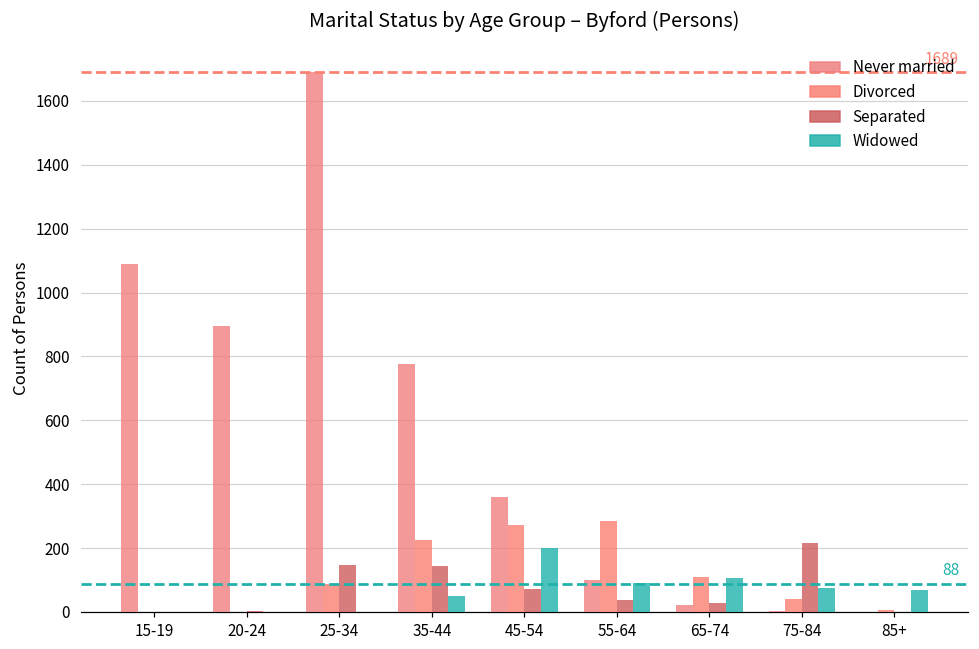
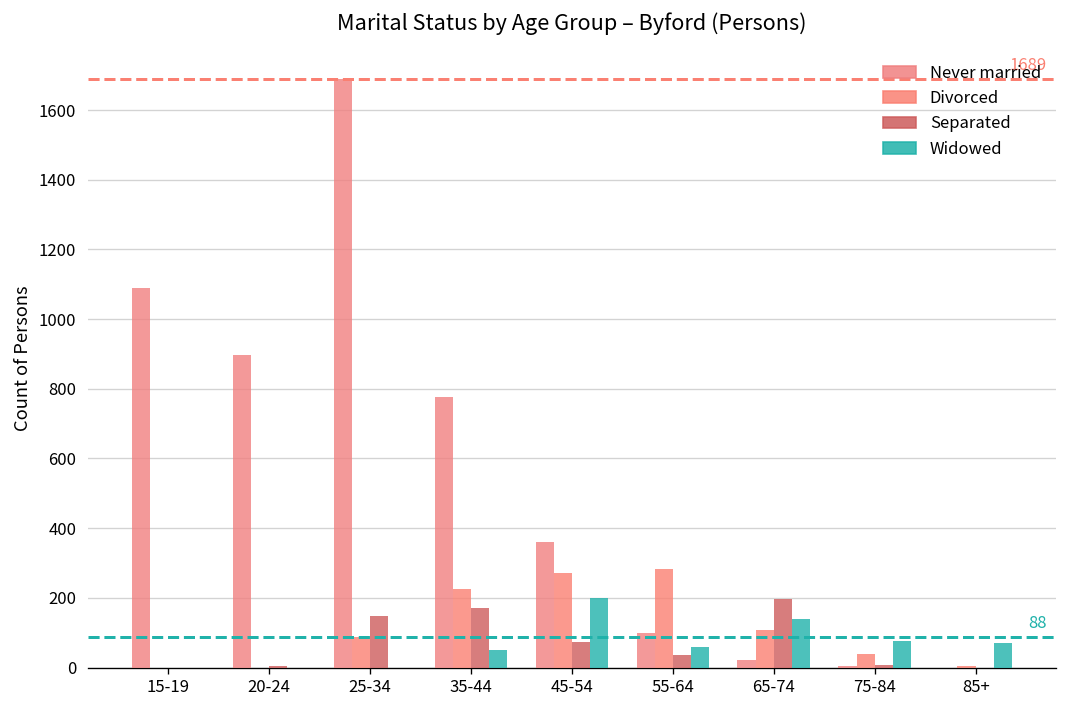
Separated, 35-44: 140 -> 170
Widowed, 55-64: 90 -> 60
Separated, 65-74: 30 -> 200
Widowed, 65-74: 110 -> 140
Separated, 75-84: 220 -> 10
